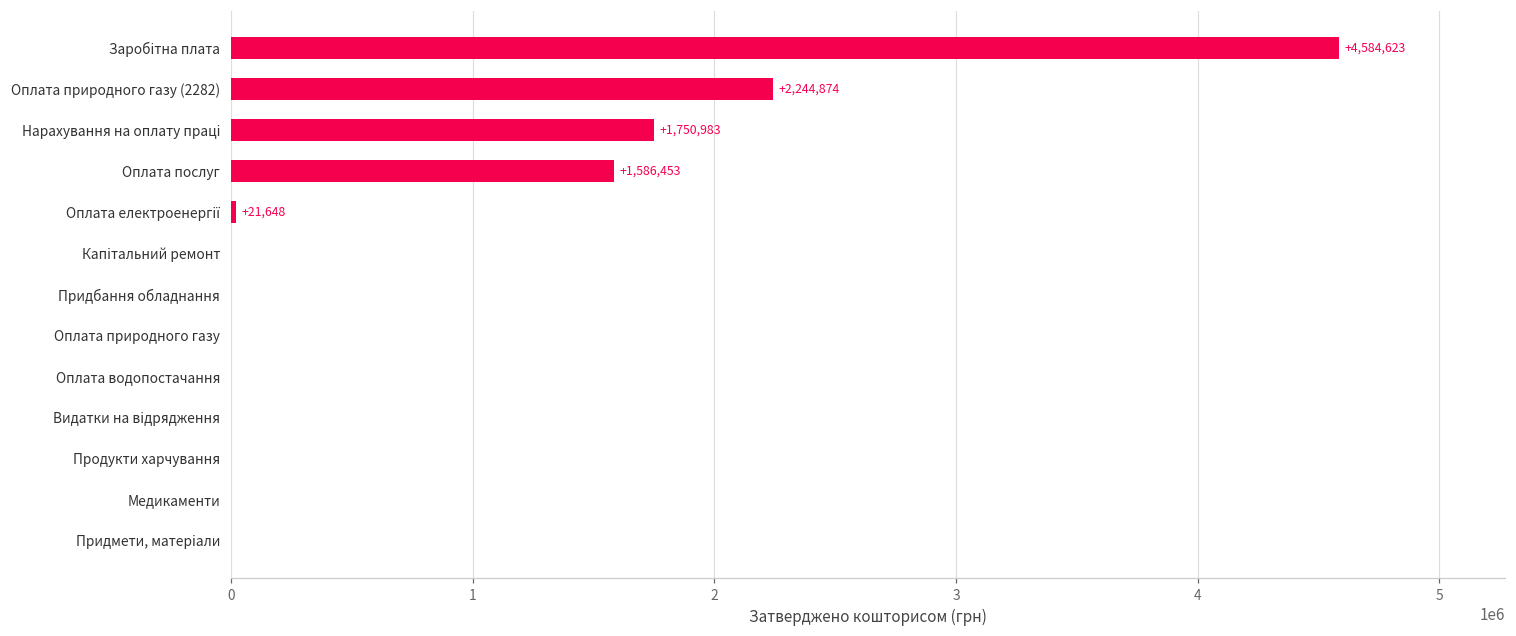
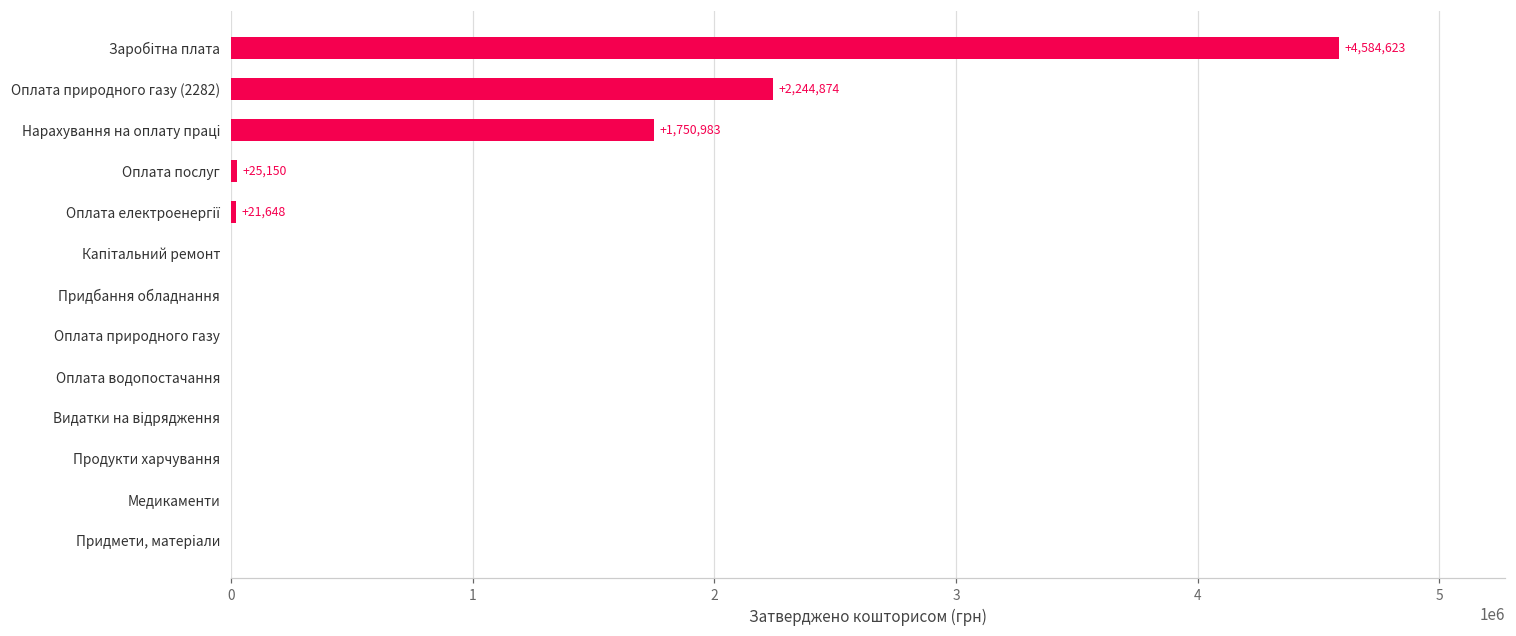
Оплата послуг: +1,586,453 -> +25,150
